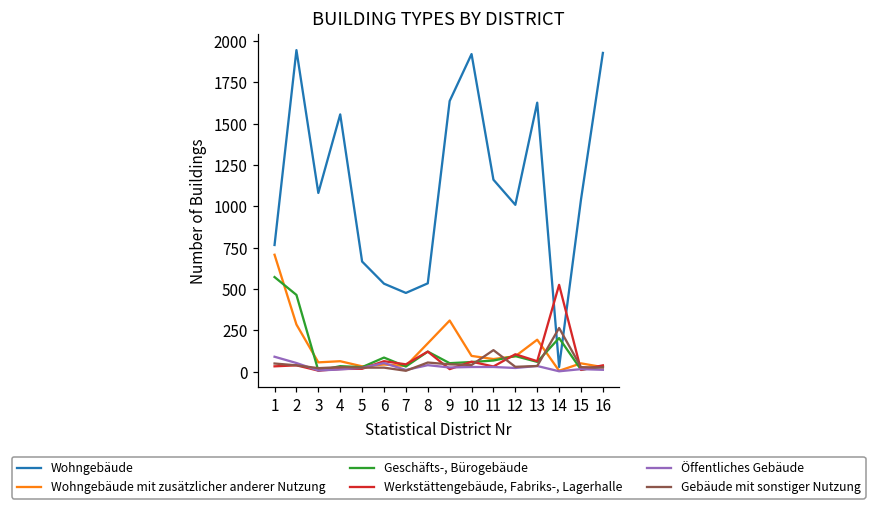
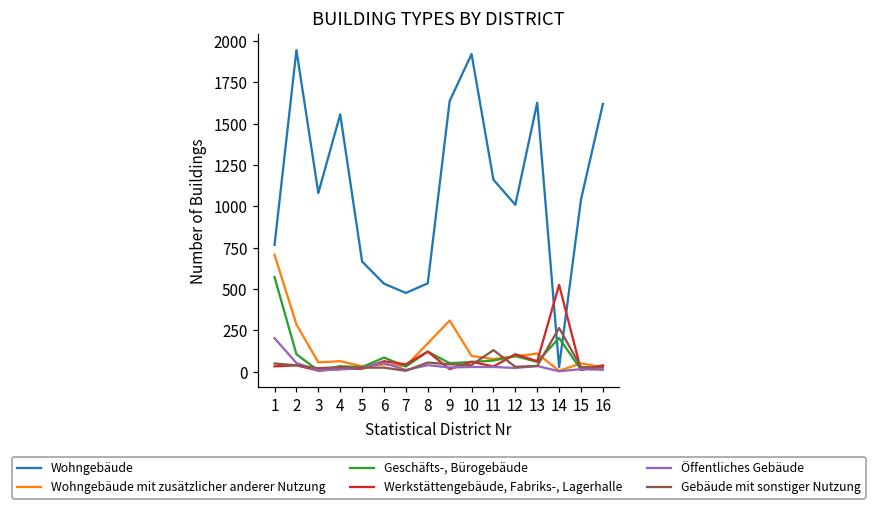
Öffentliches Gebäude, 1: 90 -> 200
Geschäfts-, Bürogebäude, 2: 460 -> 110
Wohngebäude mit zusätzlicher anderer Nutzung, 13: 190 -> 110
Wohngebäude, 16: 1930 -> 1620
